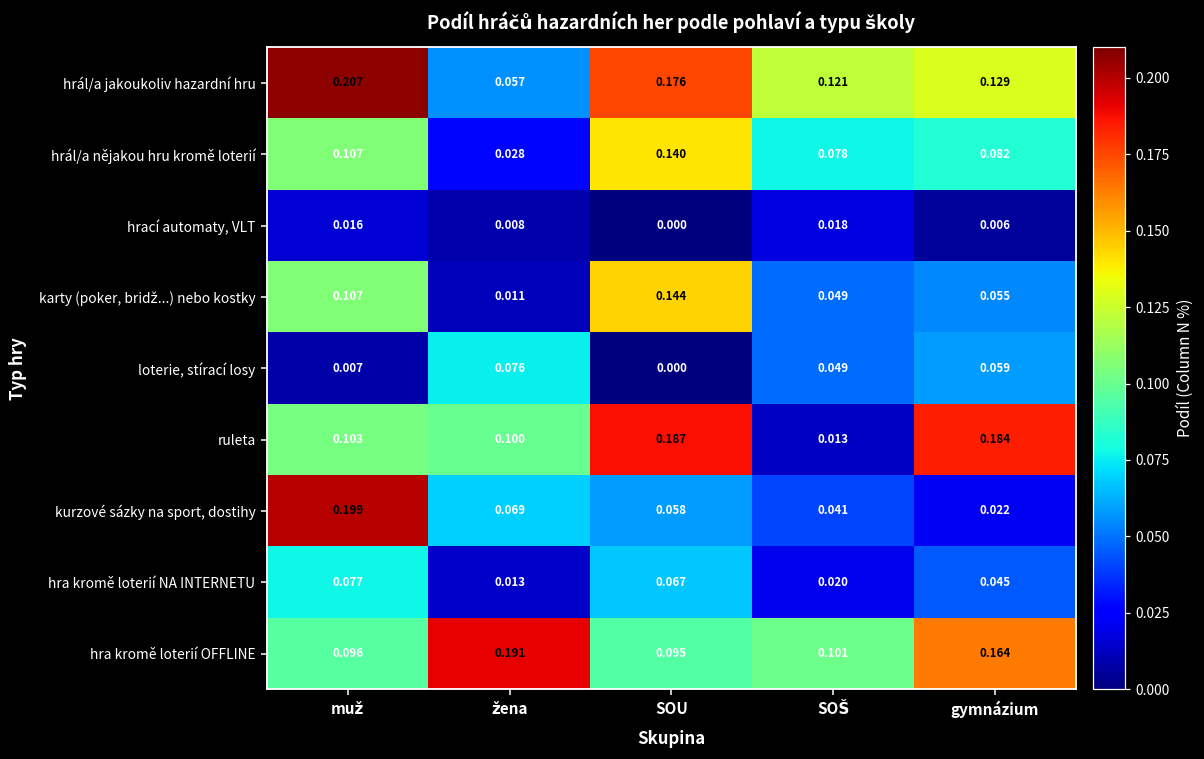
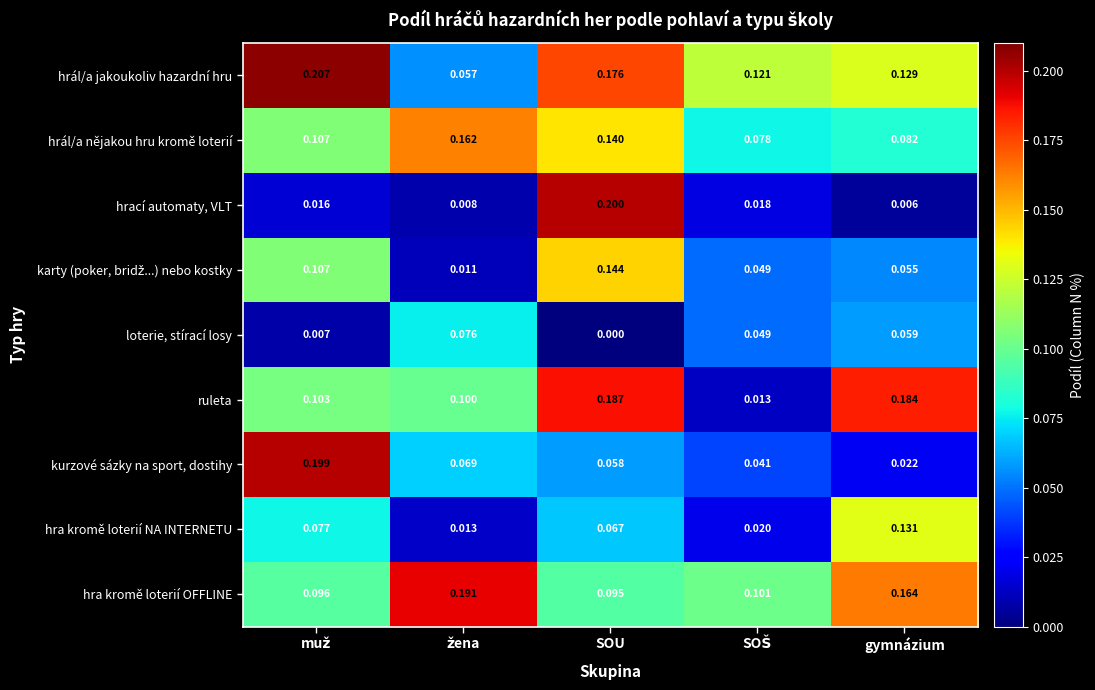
hrál/a nějakou hru kromě loterií, žena: 0.028 -> 0.162
hrací automaty, VLT, SOU: 0.000 -> 0.200
hra kromě loterií NA INTERNETU, gymnázium: 0.045 -> 0.131
